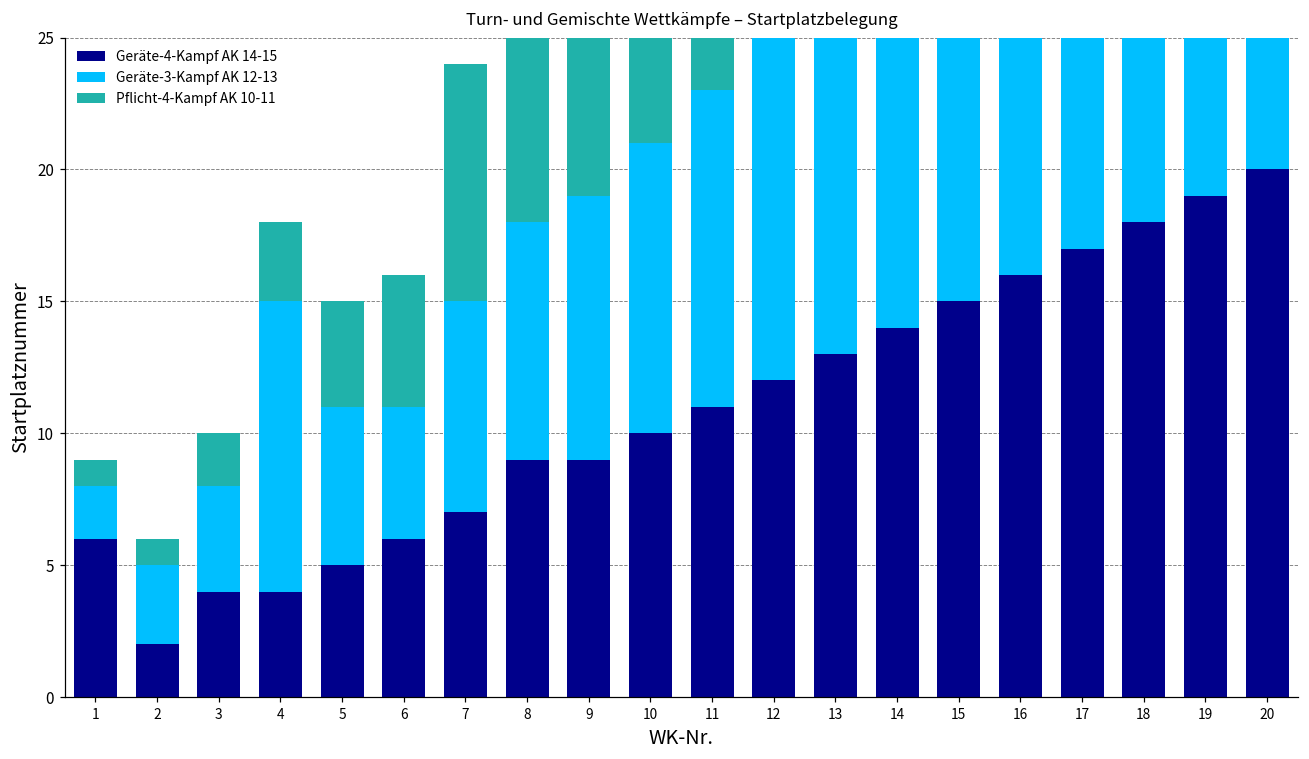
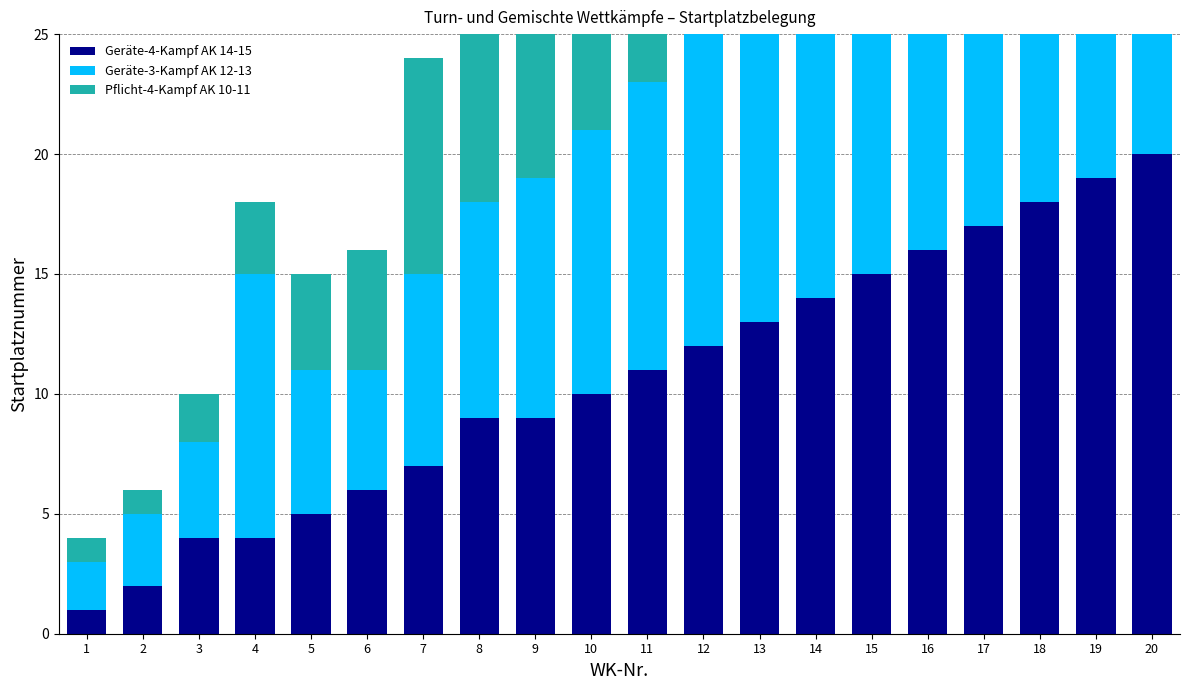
Geräte-4-Kampf AK 14-15, 1: 6 -> 1
